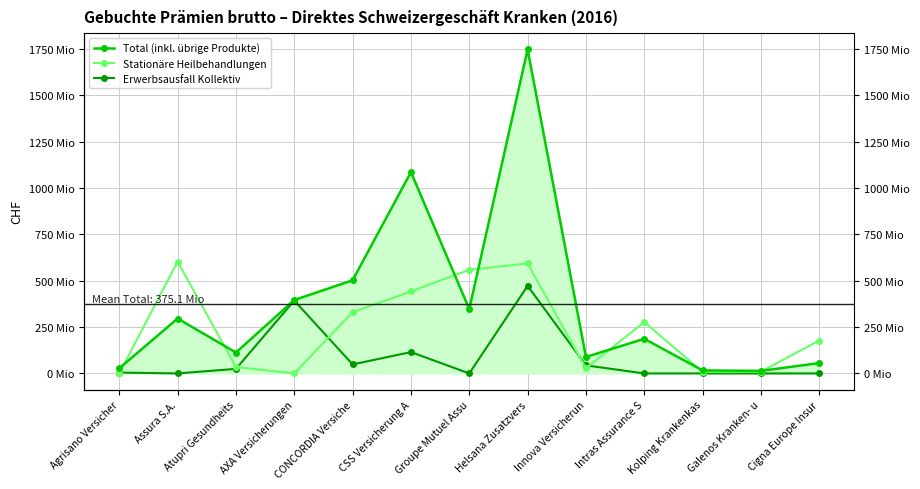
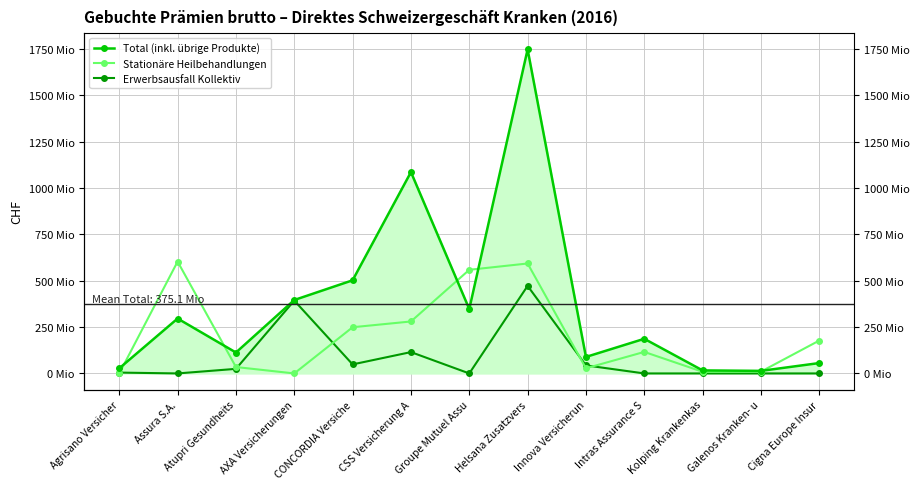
Stationäre Heilbehandlungen, CONCORDIA Versiche: 330 Mio -> 250 Mio
Stationäre Heilbehandlungen, CSS Versicherung A: 440 Mio -> 280 Mio
Stationäre Heilbehandlungen, Intras Assurance S: 280 Mio -> 120 Mio
